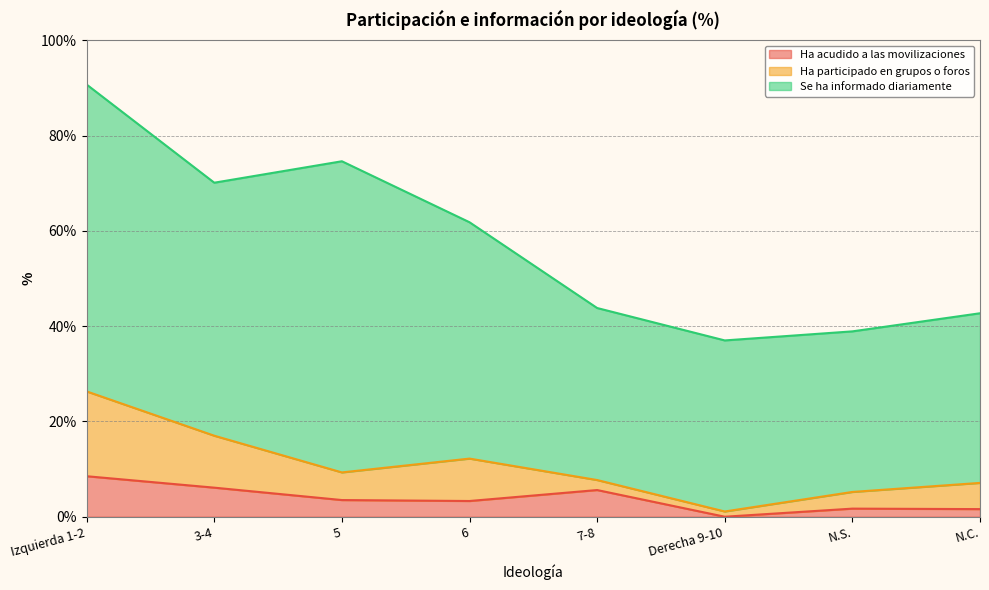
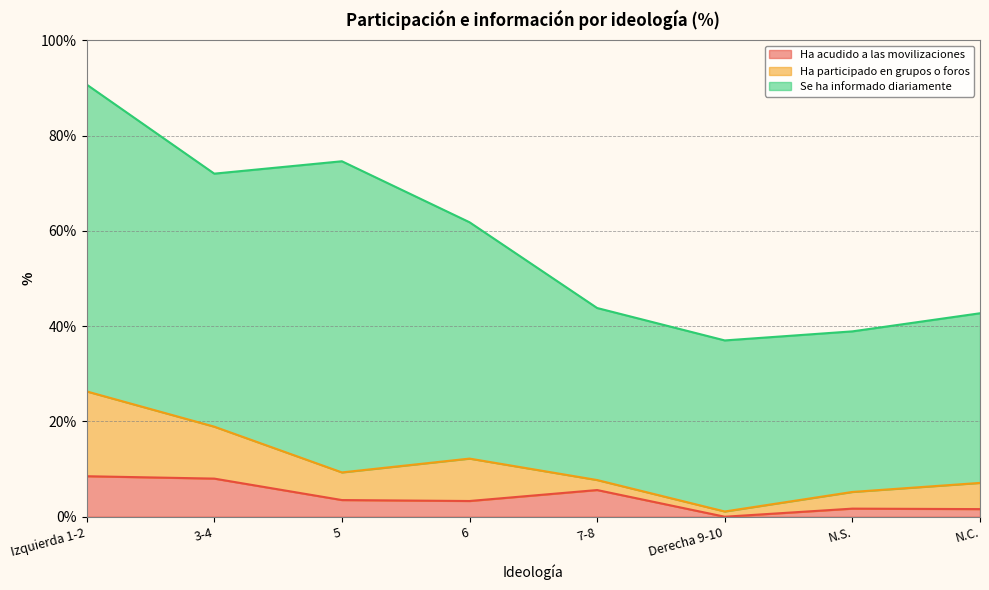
Ha acudido a las movilizaciones, 3-4: 6% -> 8%
